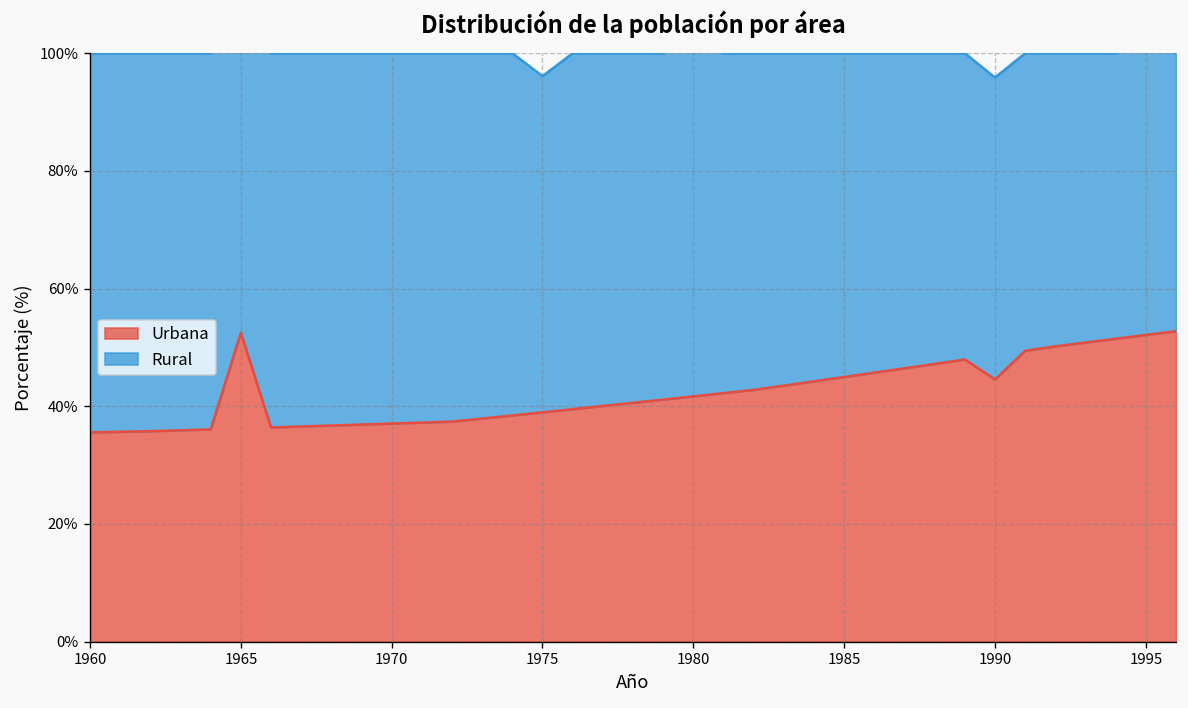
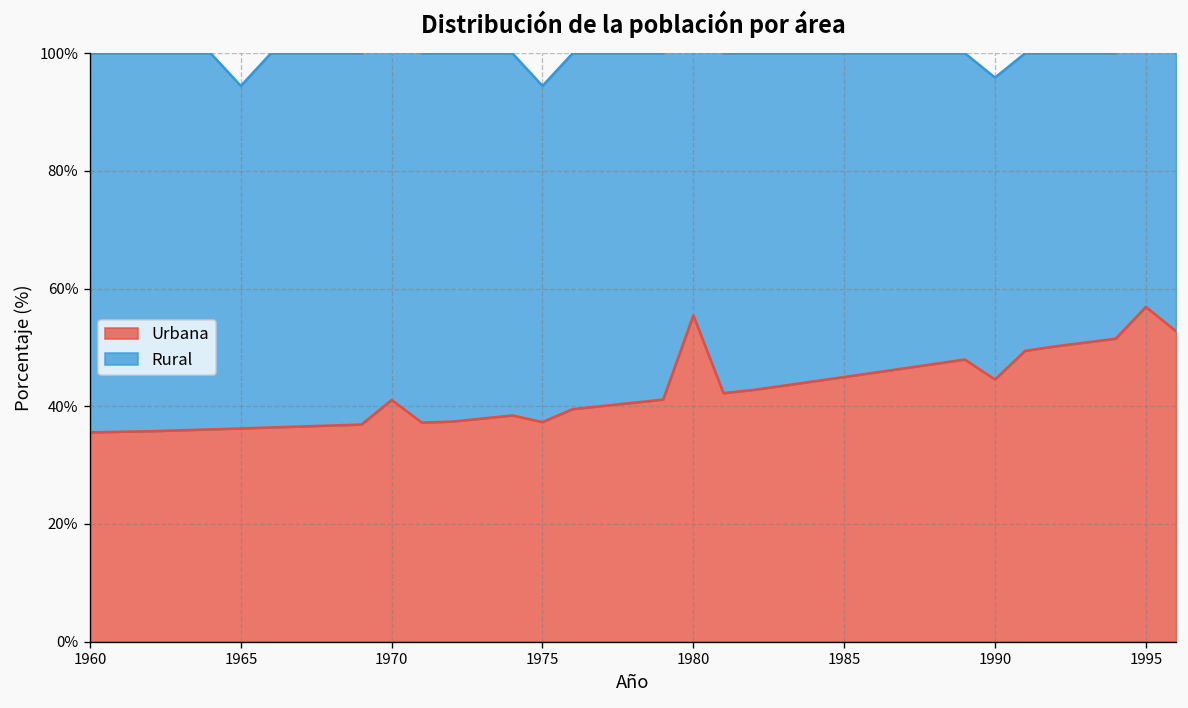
Urbana, 1965: 52% -> 36%
Urbana, 1970: 37% -> 41%
Urbana, 1975: 39% -> 37%
Urbana, 1980: 42% -> 55%
Urbana, 1995: 52% -> 57%
